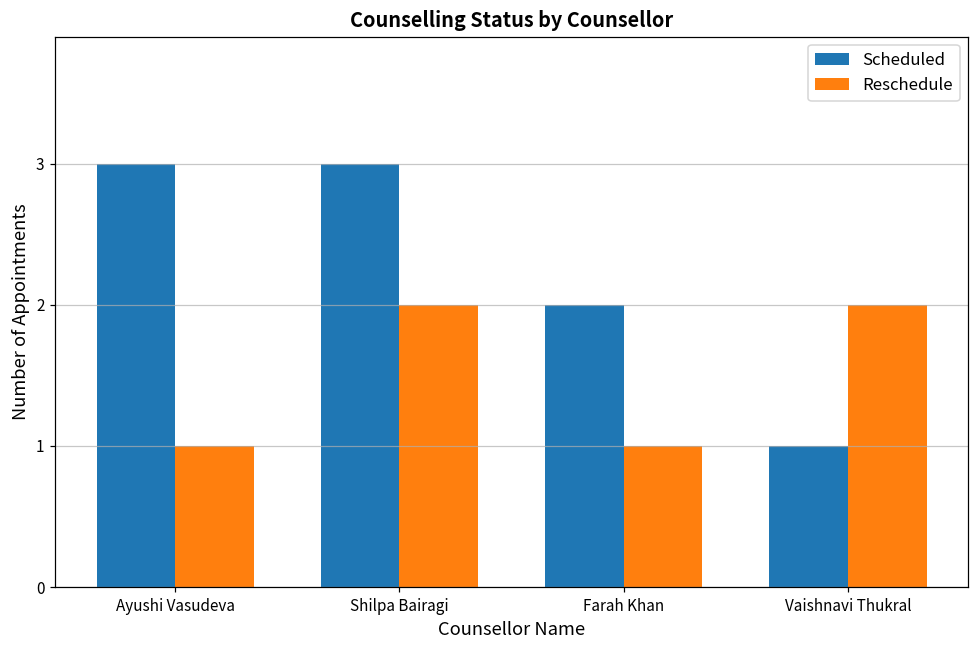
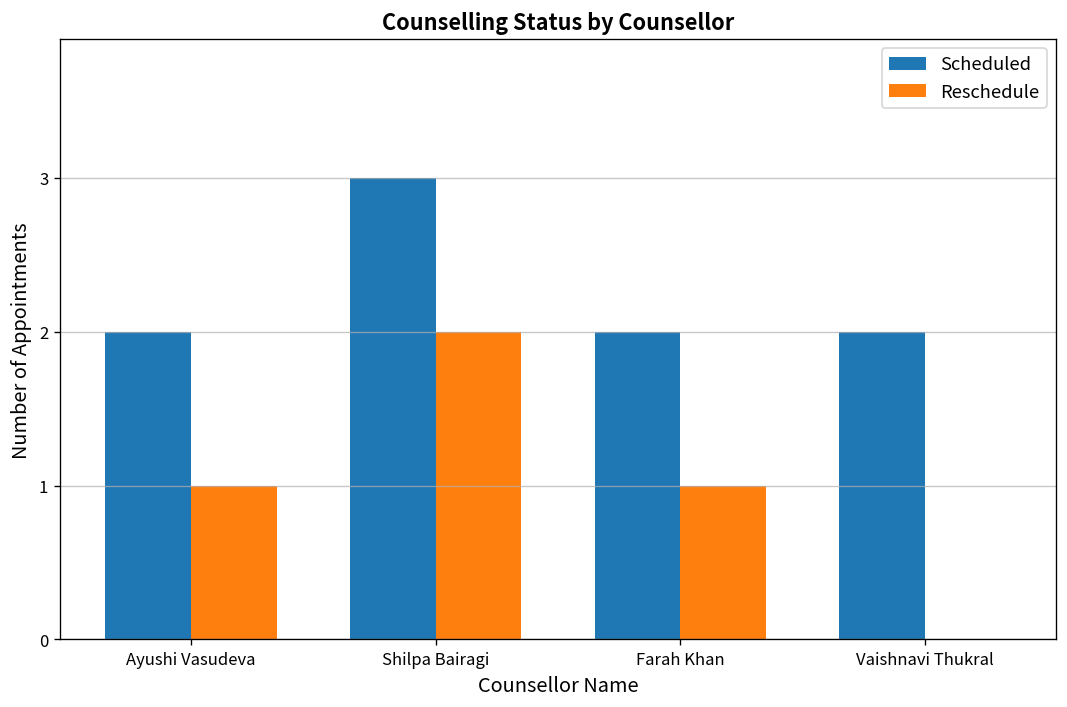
Scheduled, Ayushi Vasudeva: 3 -> 2
Scheduled, Vaishnavi Thukral: 1 -> 2
Reschedule, Vaishnavi Thukral: 2 -> 0
